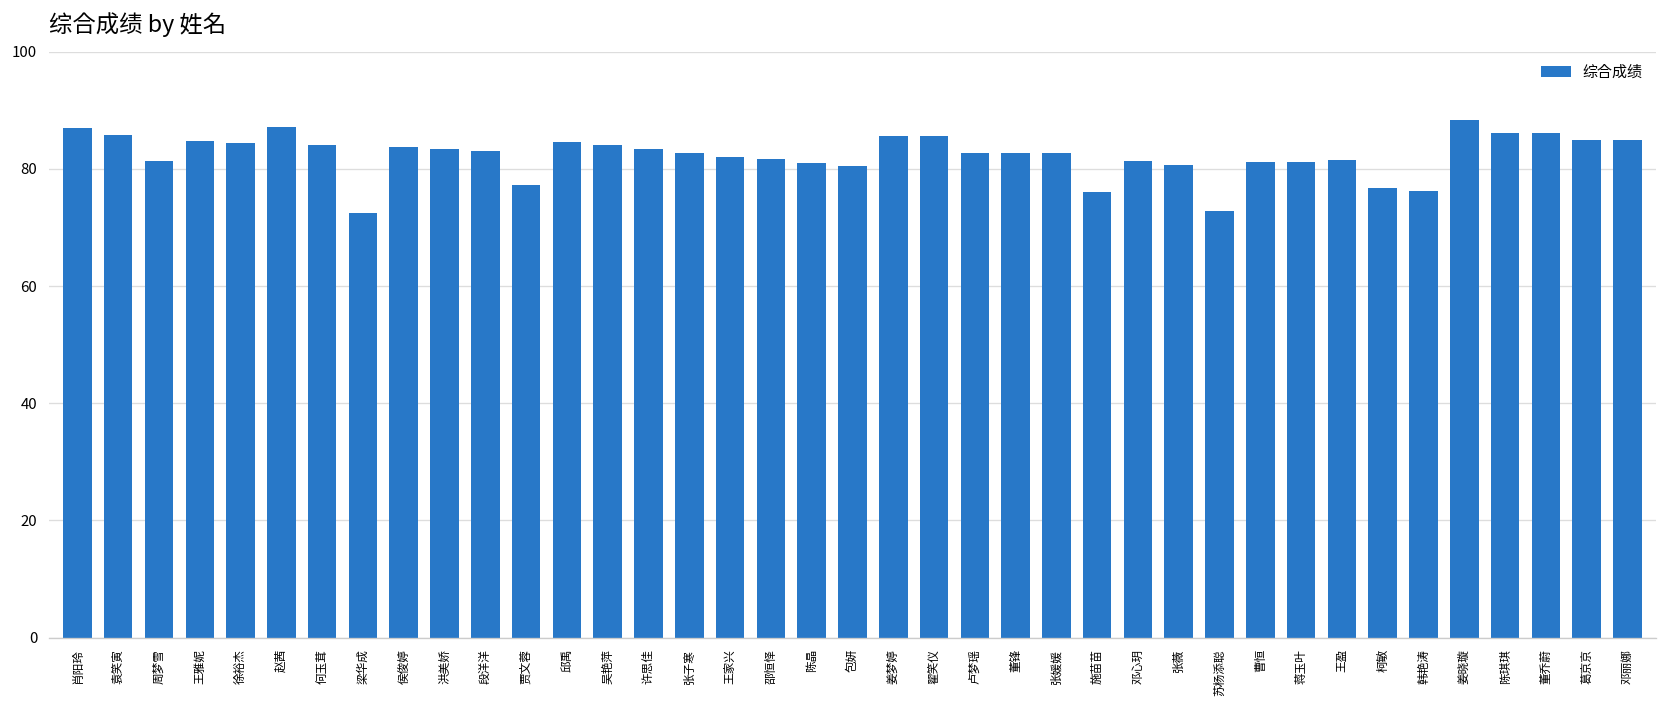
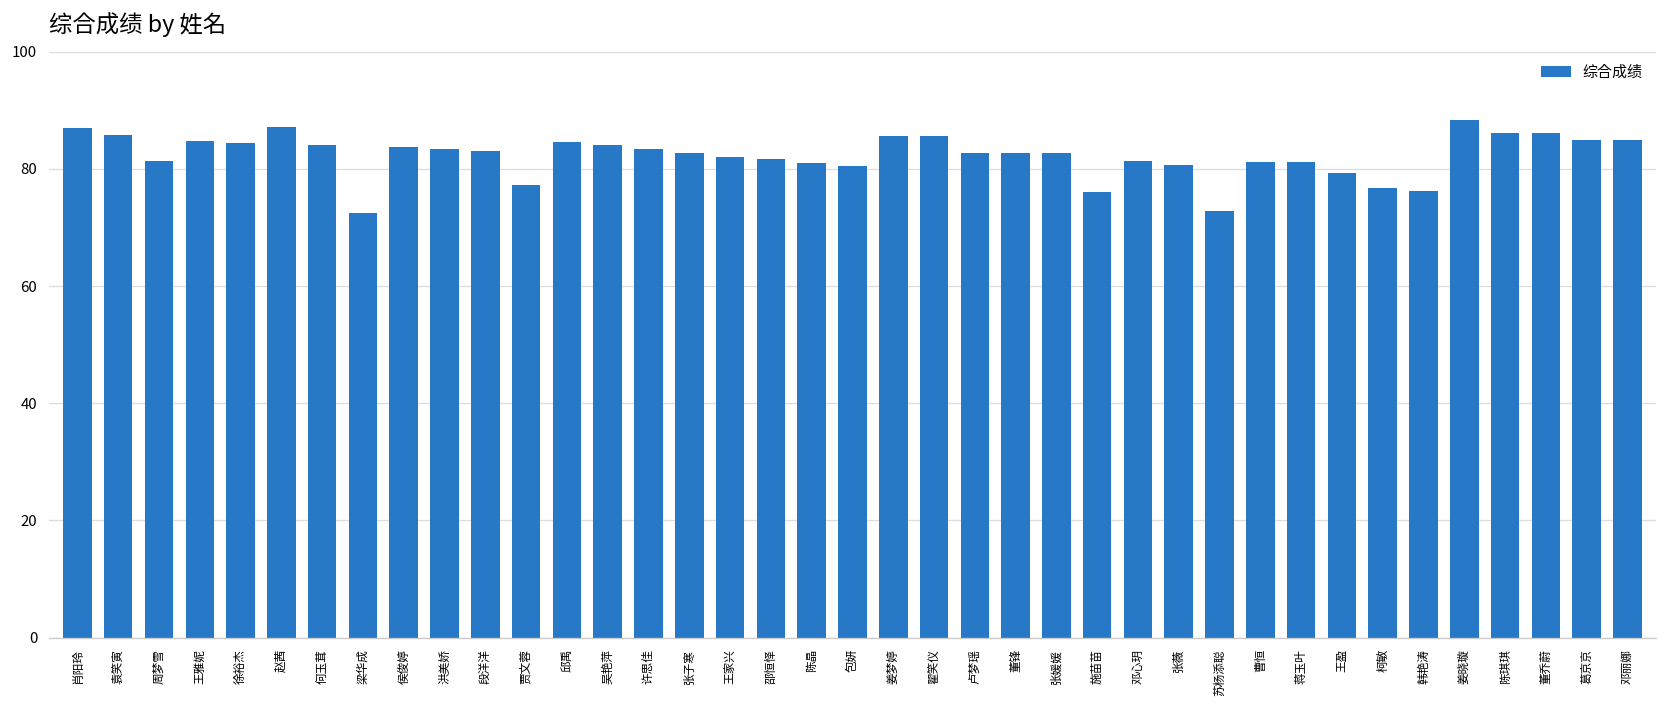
王盈: 82 -> 79
